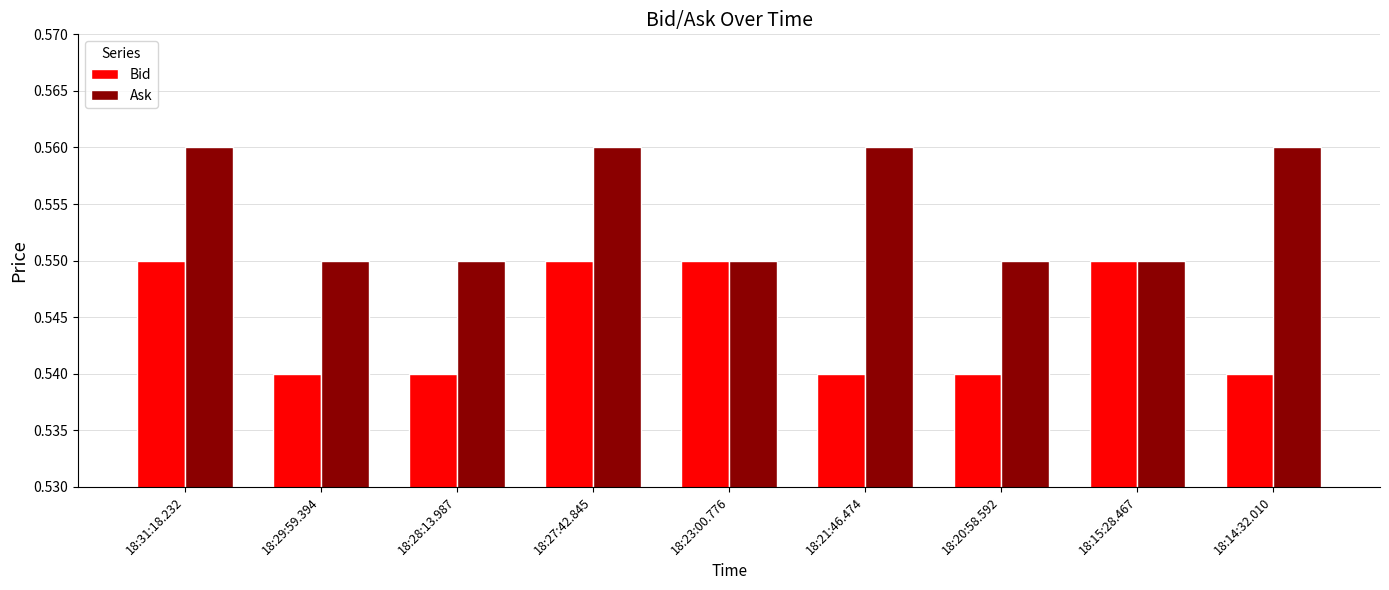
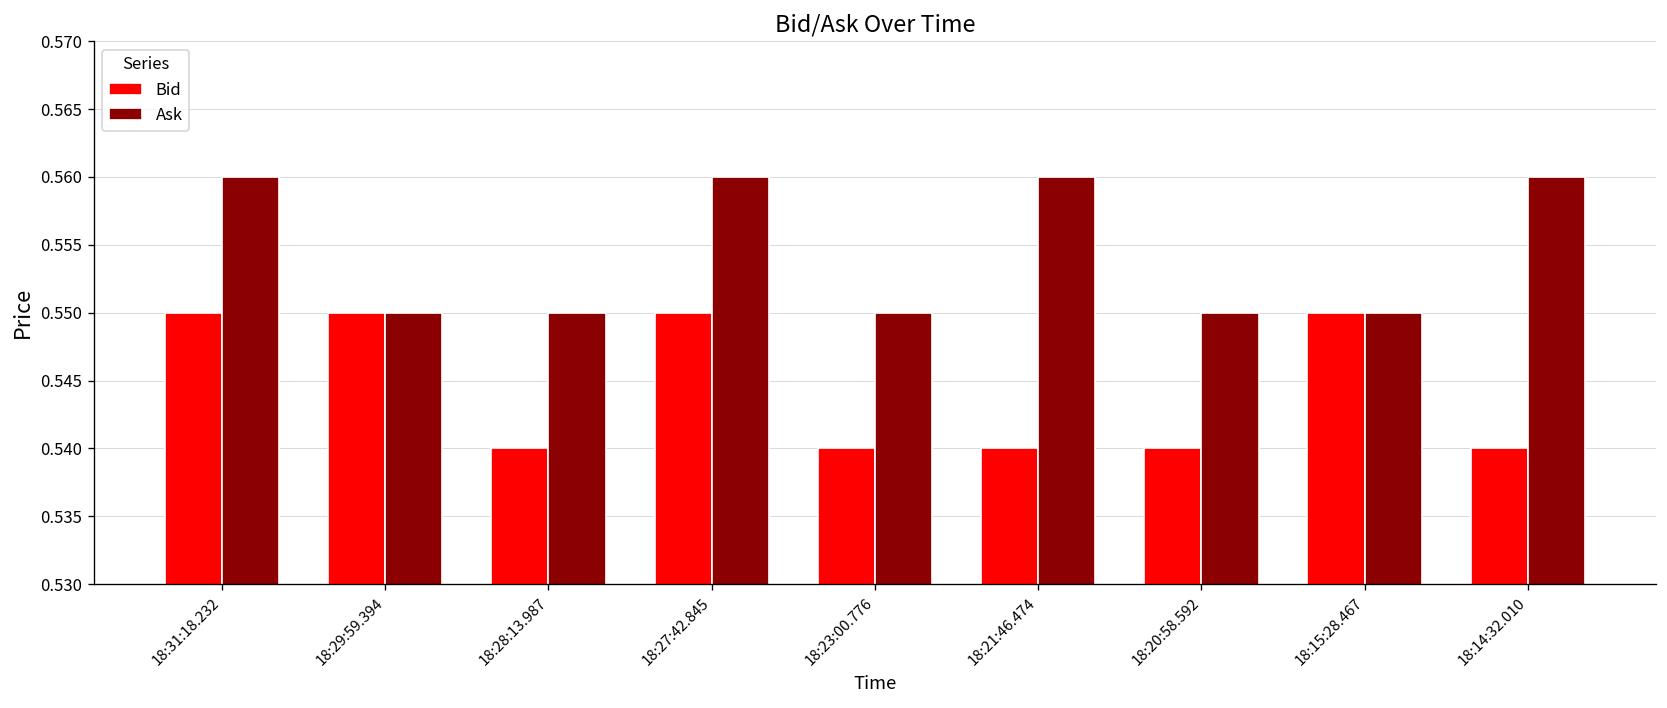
Bid, 18:29:59.394: 0.54 -> 0.55
Bid, 18:23:00.776: 0.55 -> 0.54
